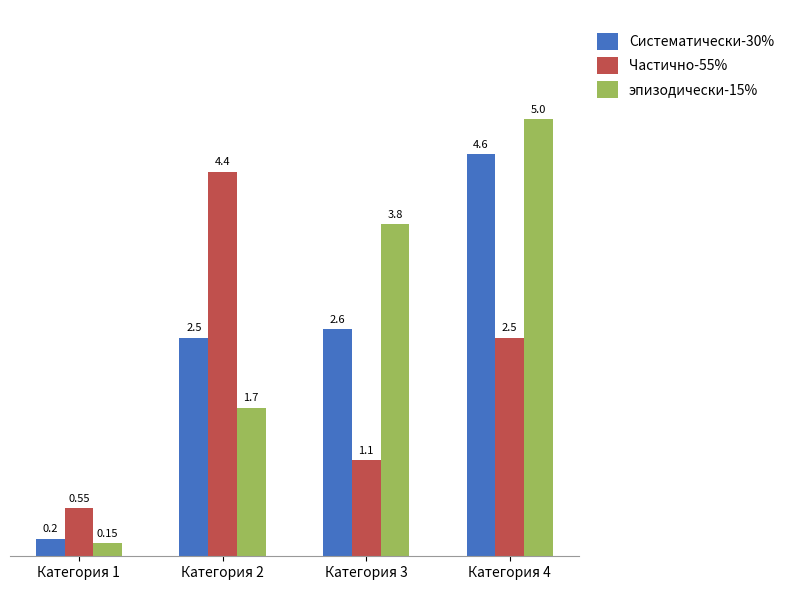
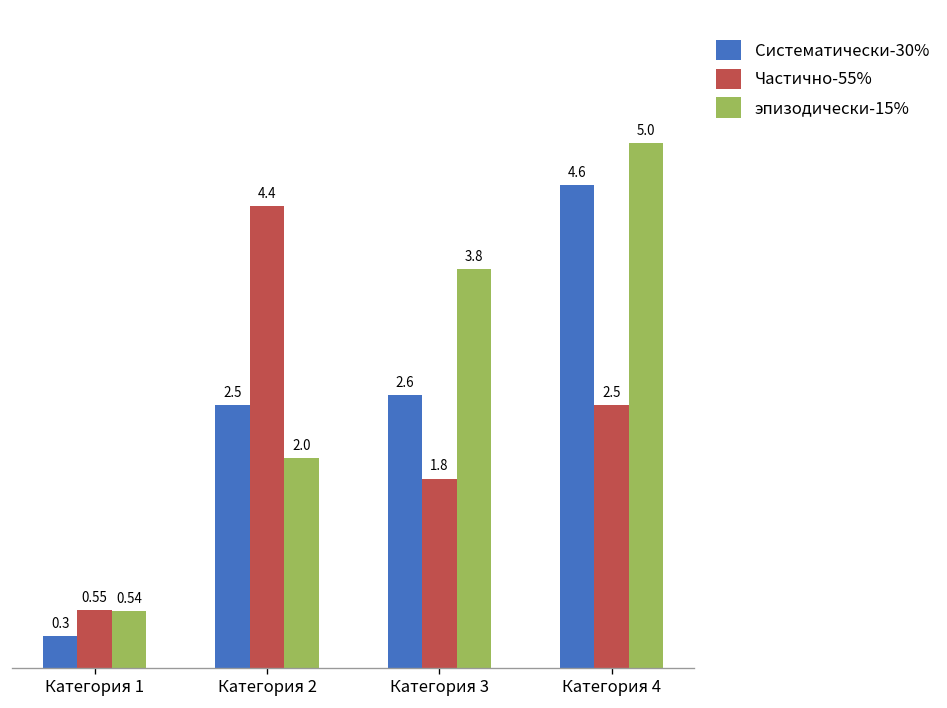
Систематически-30%, Категория 1: 0.2 -> 0.3
эпизодически-15%, Категория 1: 0.15 -> 0.54
эпизодически-15%, Категория 2: 1.7 -> 2.0
Частично-55%, Категория 3: 1.1 -> 1.8
